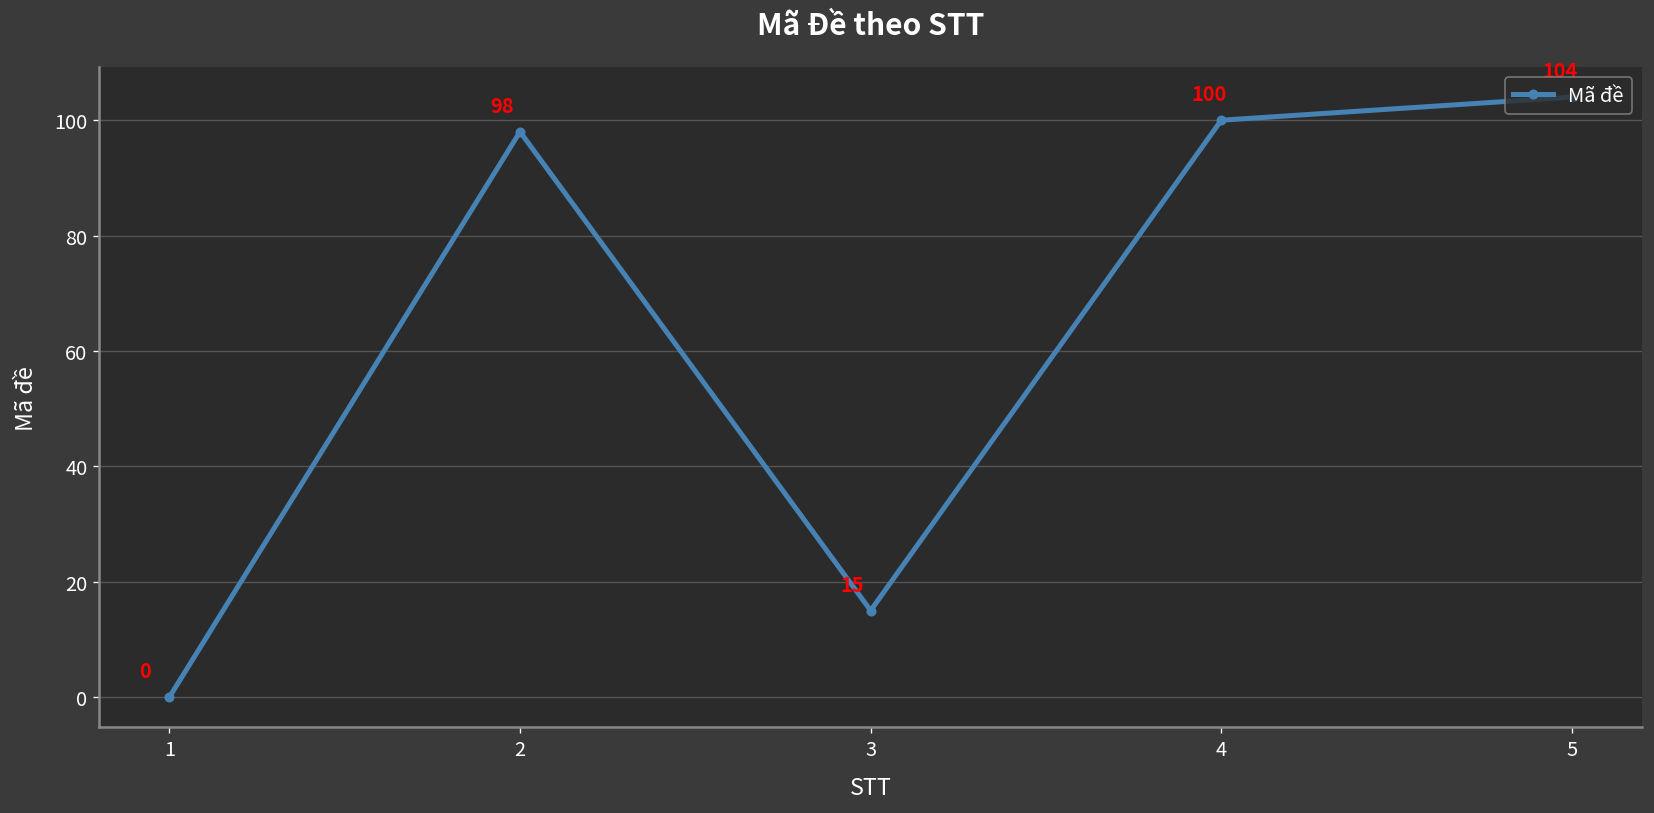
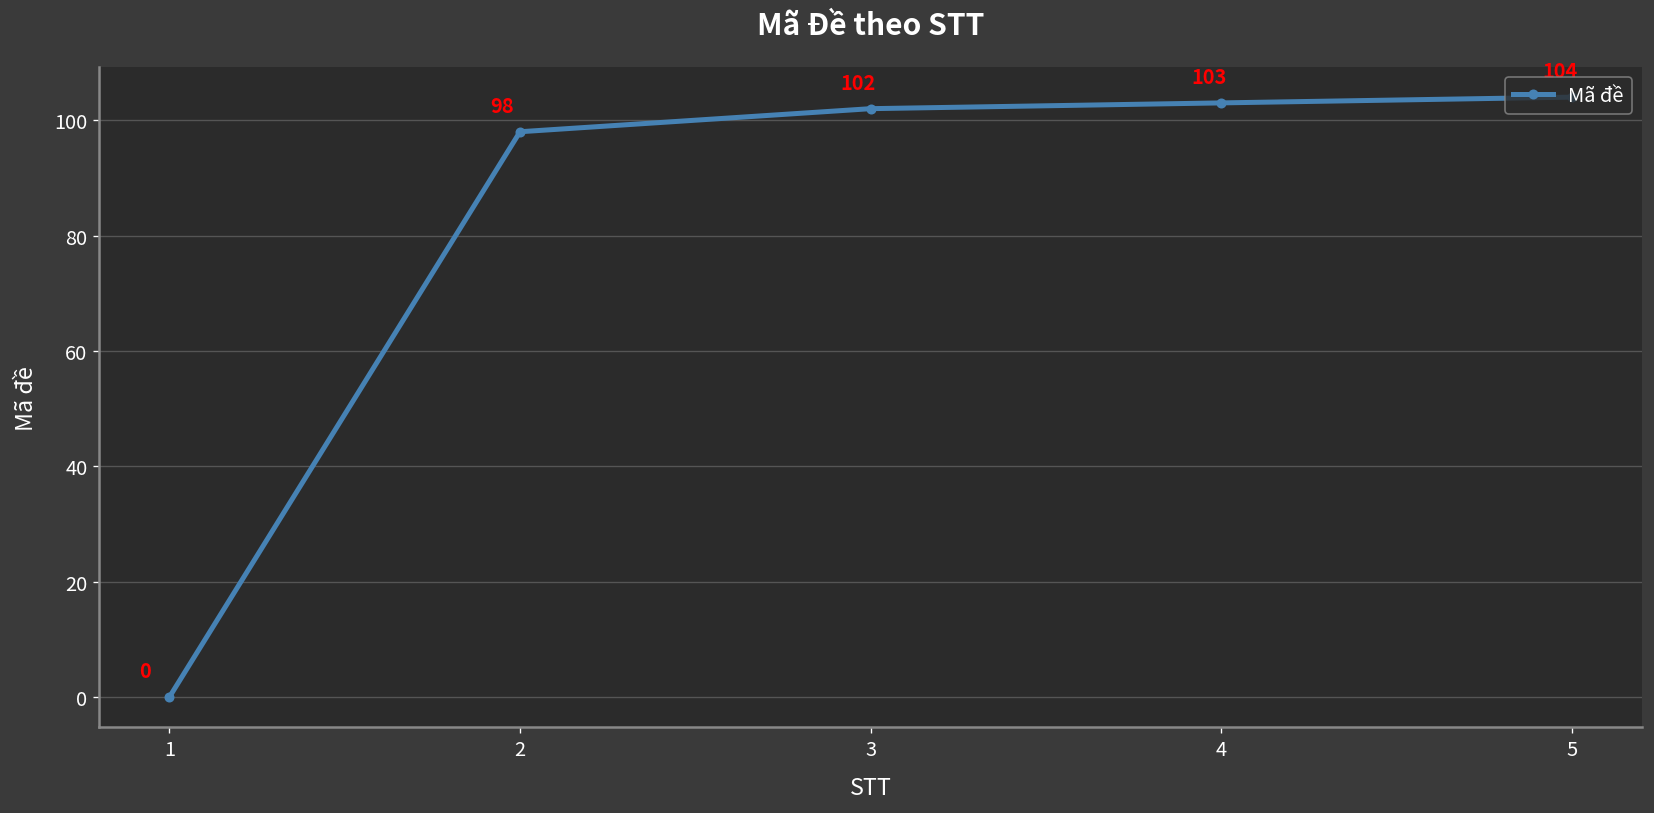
3: 15 -> 102
4: 100 -> 103
